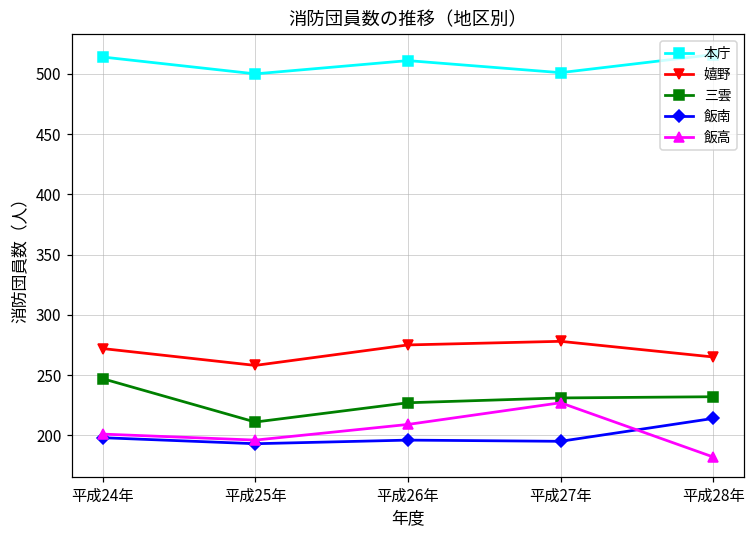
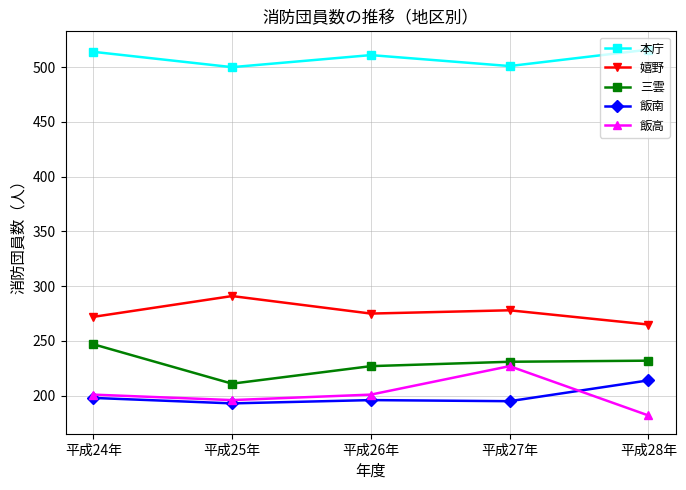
嬉野, 平成25年: 258 -> 291
飯高, 平成26年: 209 -> 201
